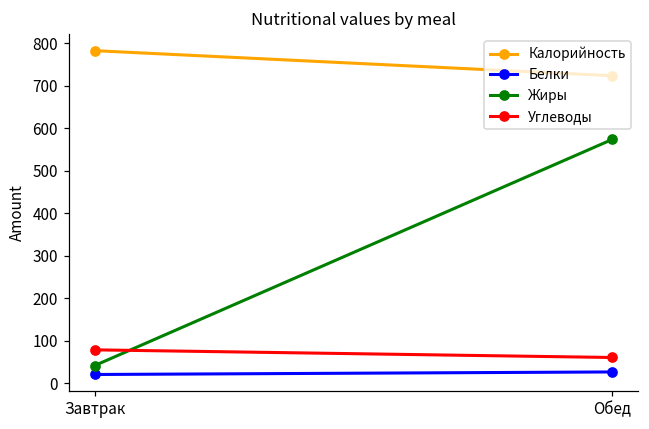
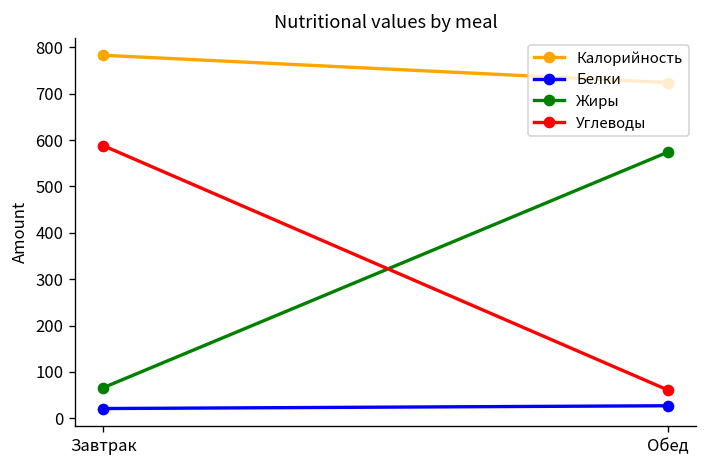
Жиры, Завтрак: 40 -> 70
Углеводы, Завтрак: 80 -> 590
